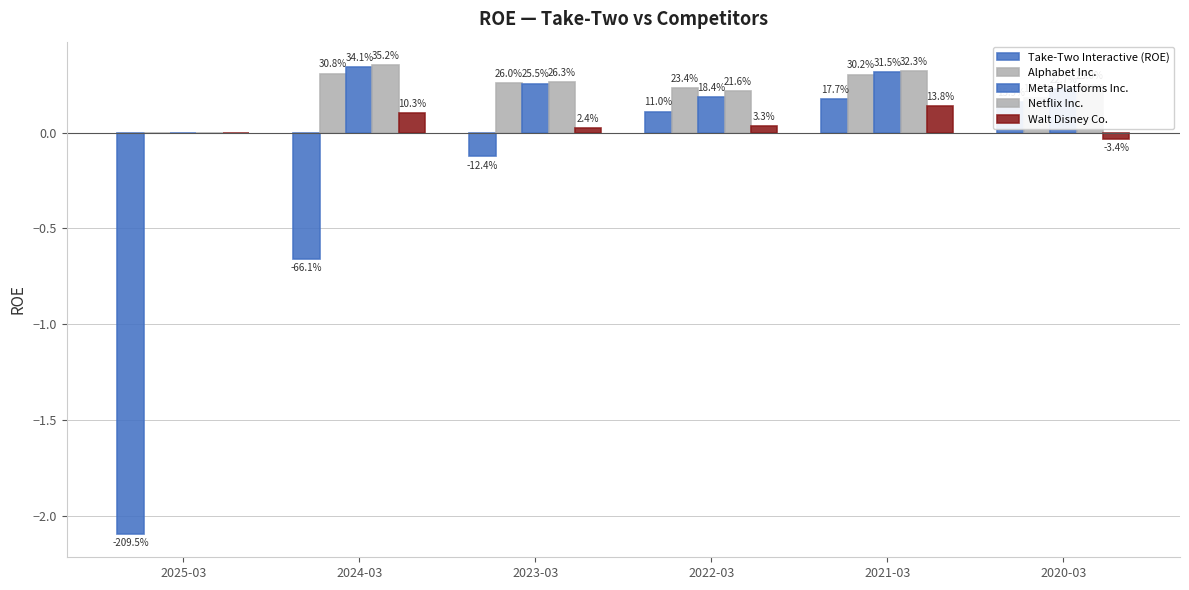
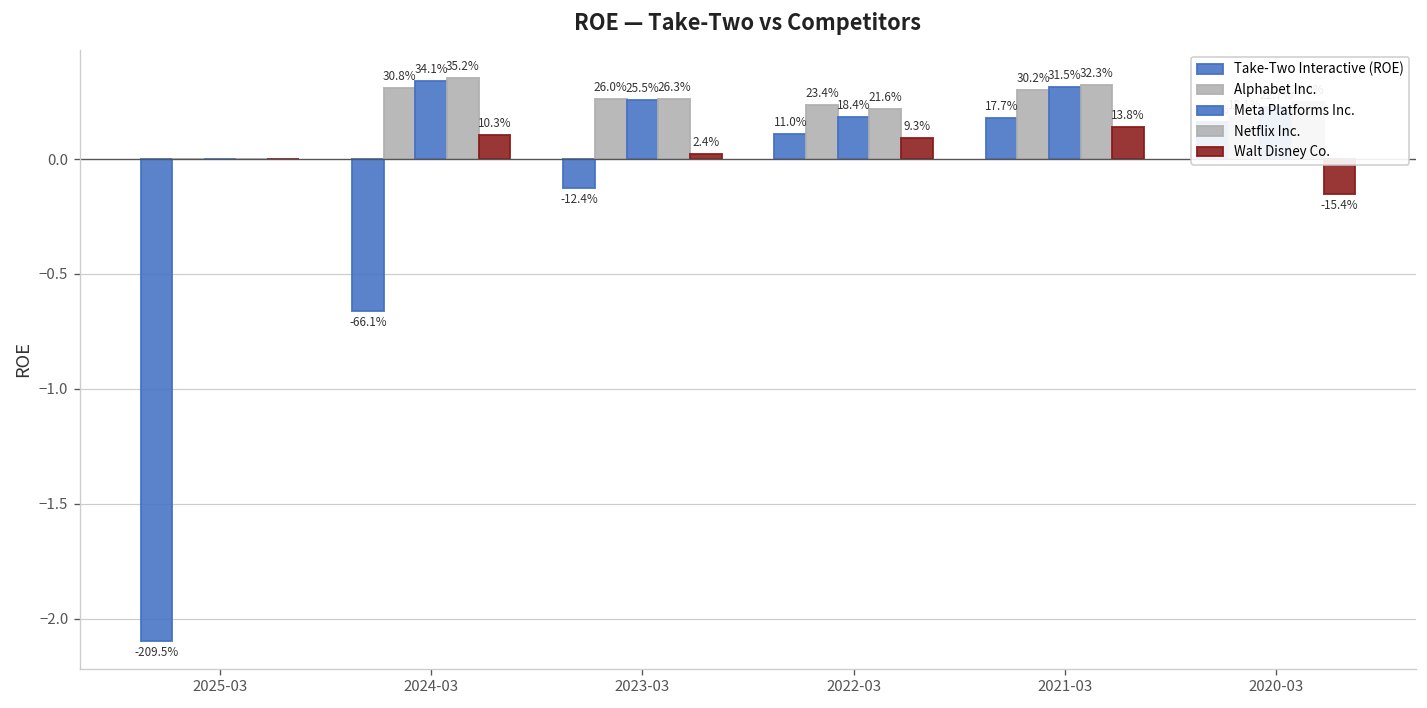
Walt Disney Co., 2022-03: 3.3% -> 9.3%
Walt Disney Co., 2020-03: -3.4% -> -15.4%
